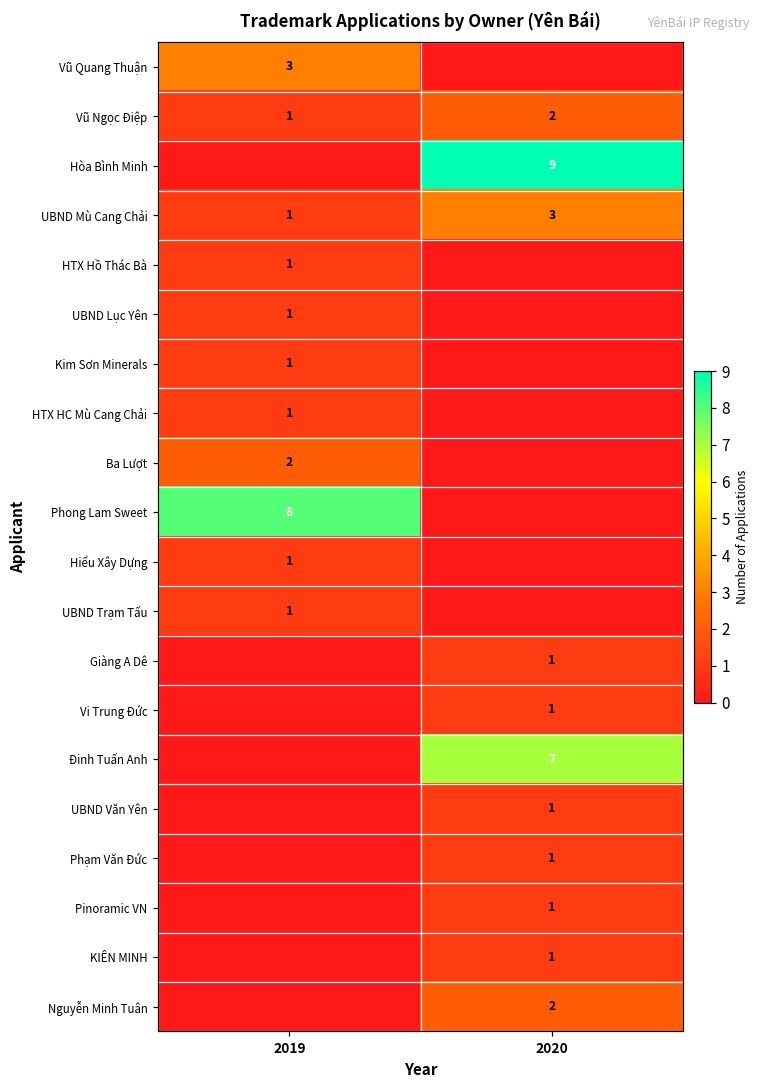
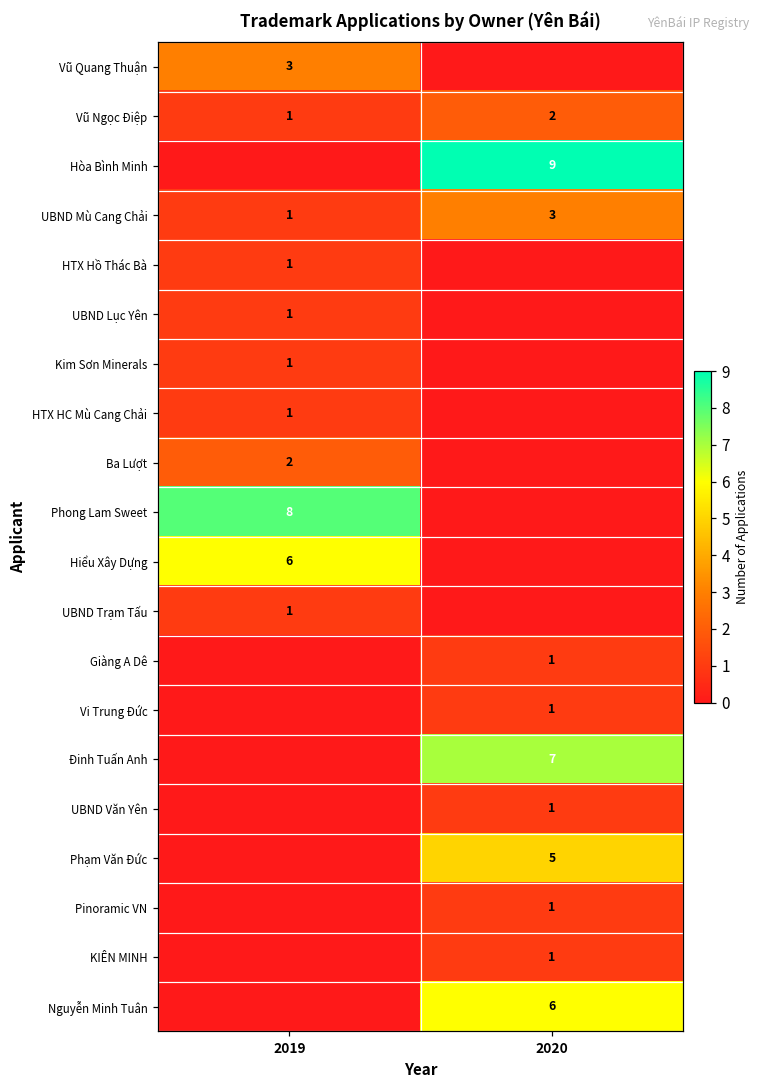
Hiểu Xây Dựng, 2019: 1 -> 6
Phạm Văn Đức, 2020: 1 -> 5
Nguyễn Minh Tuân, 2020: 2 -> 6
